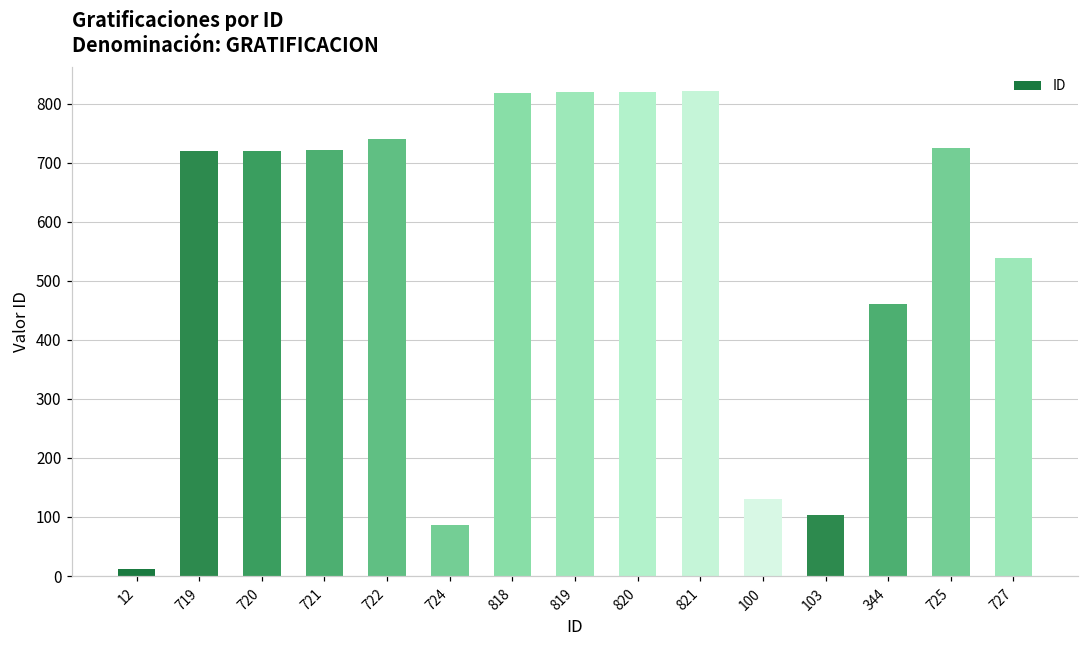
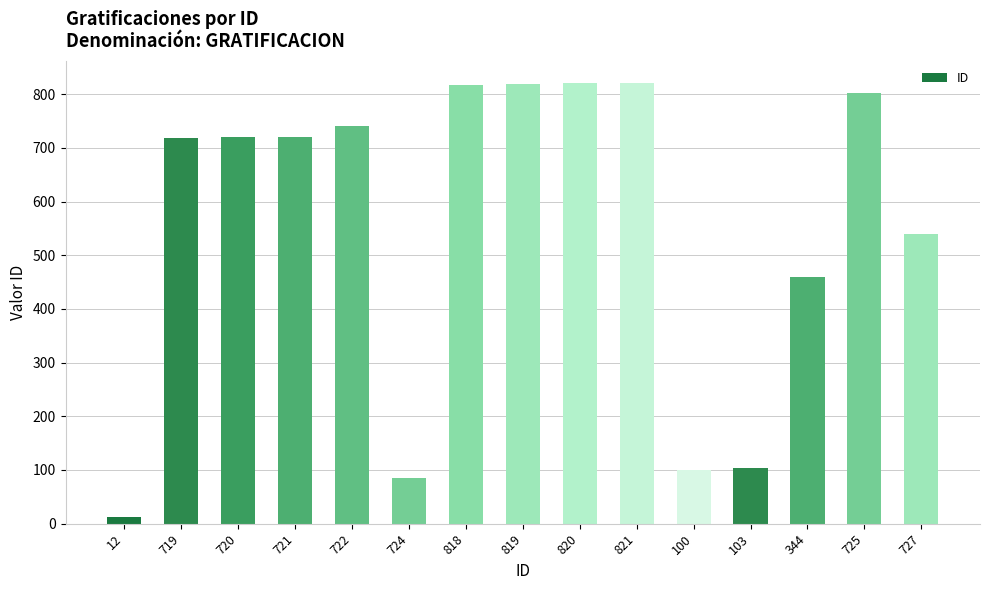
100: 130 -> 100
725: 730 -> 800
